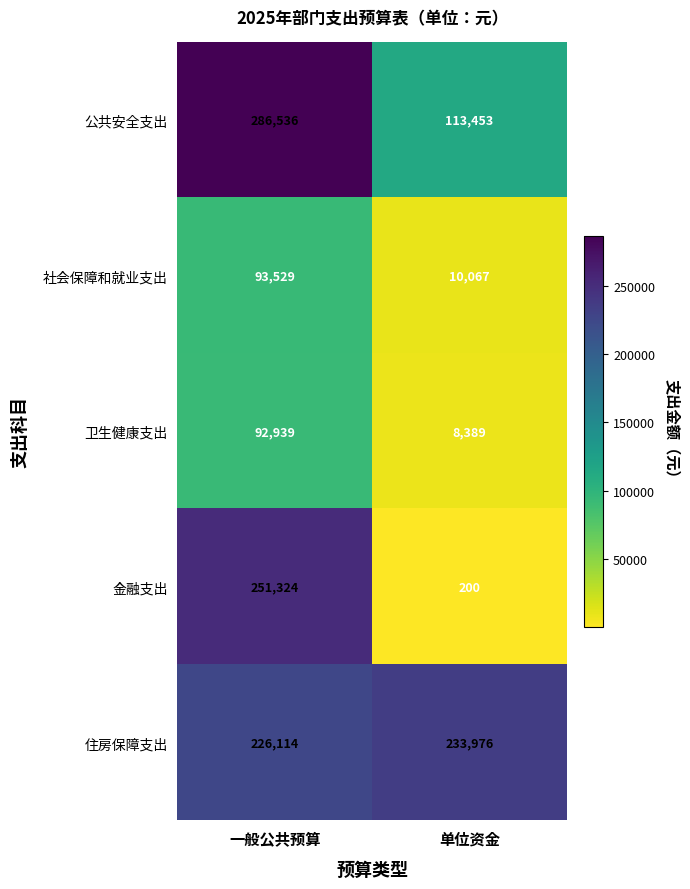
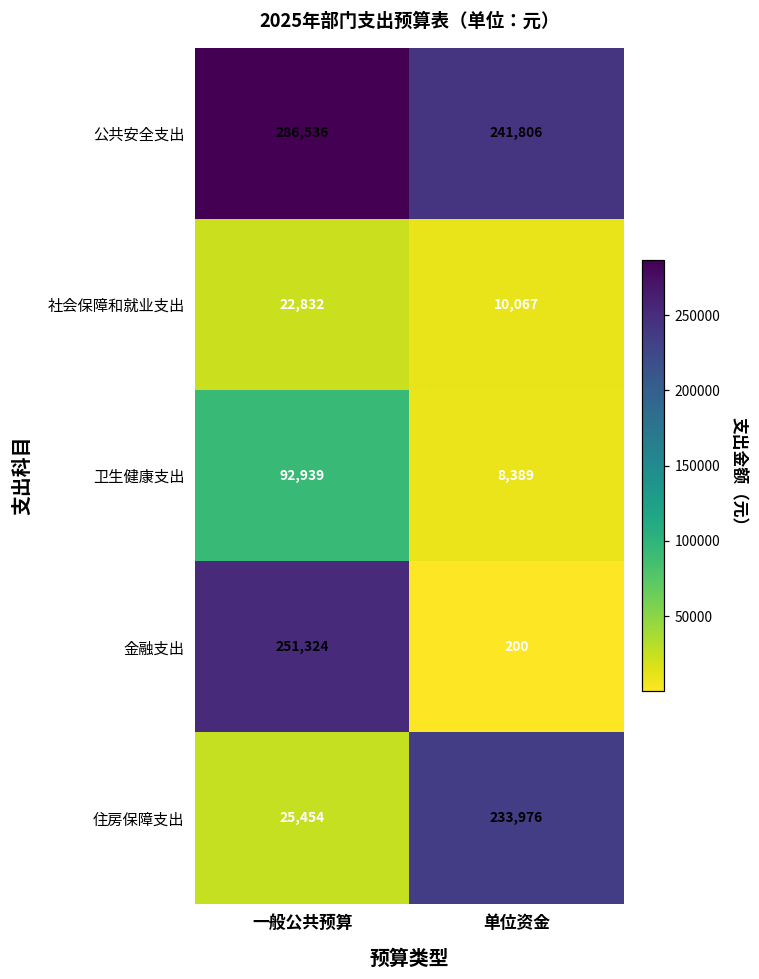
公共安全支出, 单位资金: 113,453 -> 241,806
社会保障和就业支出, 一般公共预算: 93,529 -> 22,832
住房保障支出, 一般公共预算: 226,114 -> 25,454
